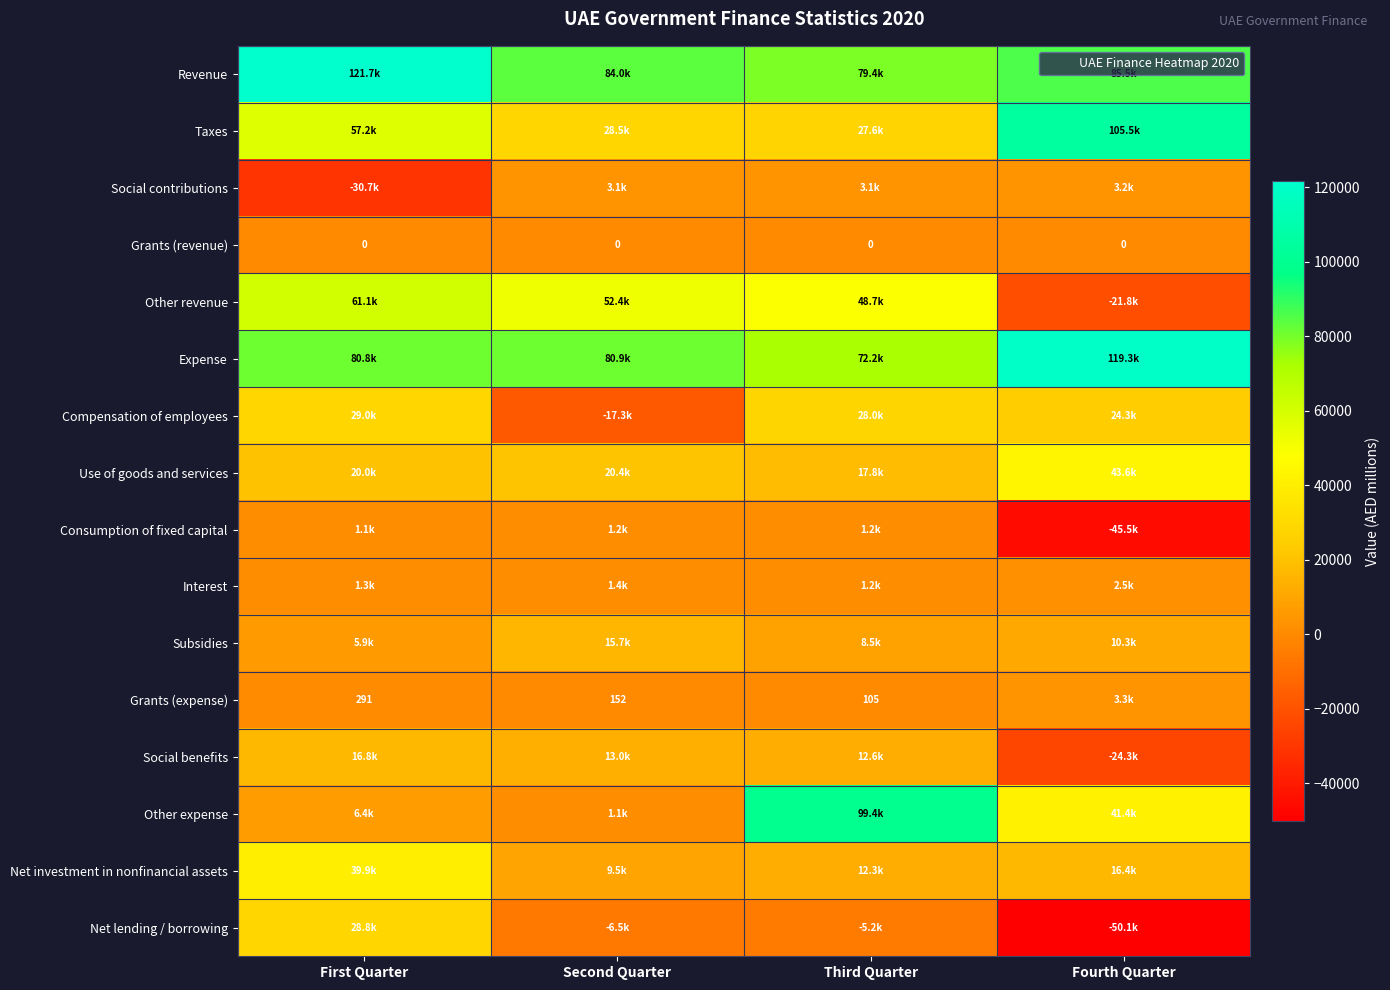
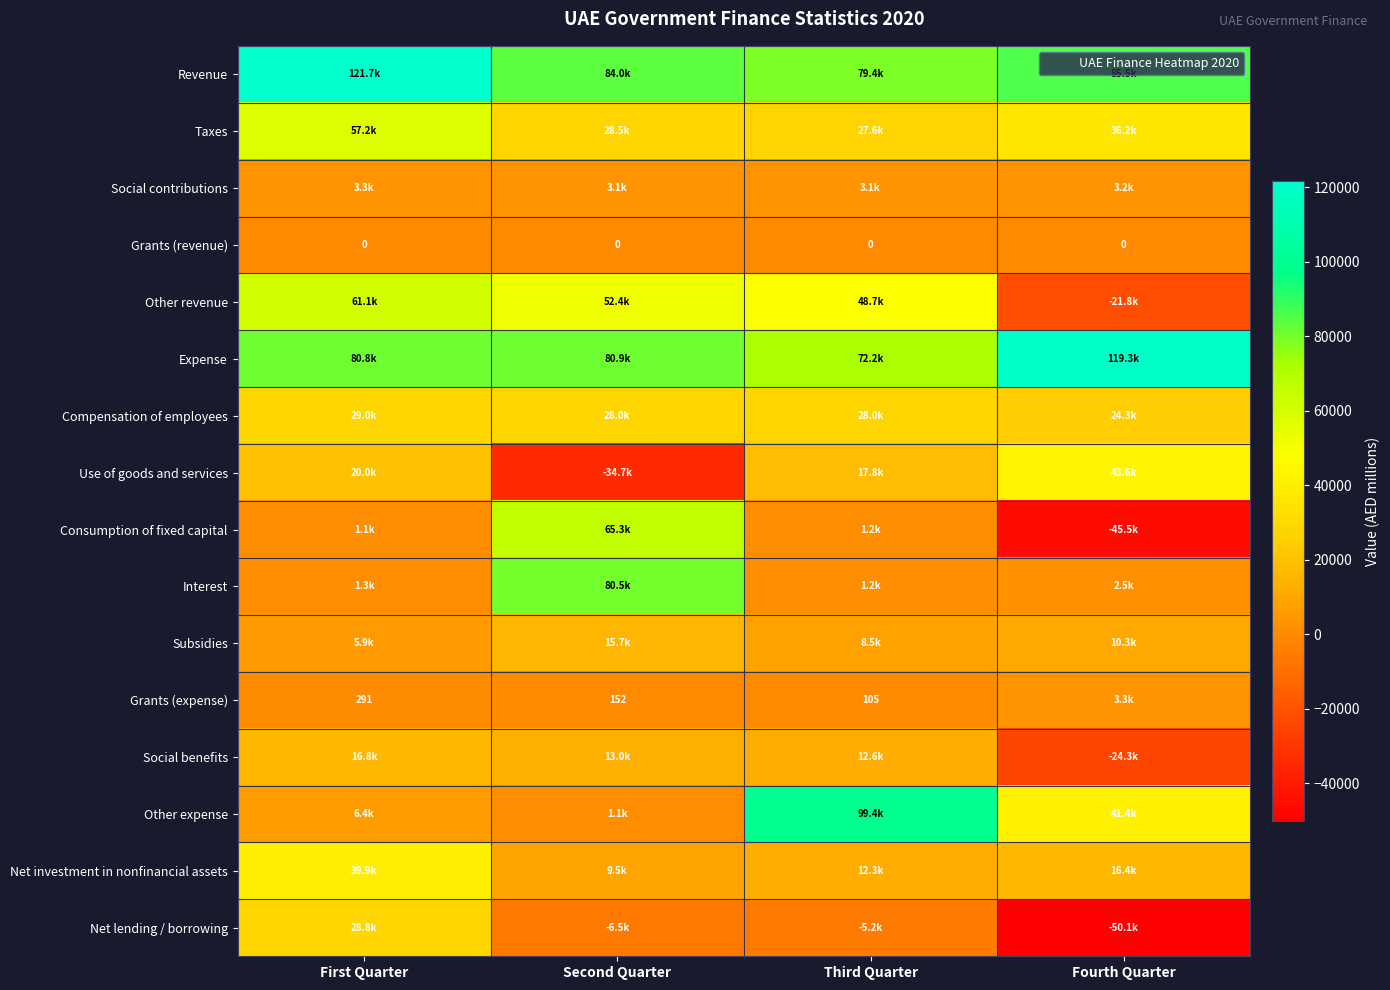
Taxes, Fourth Quarter: 105.5k -> 36.2k
Social contributions, First Quarter: -30.7k -> 3.3k
Compensation of employees, Second Quarter: -17.3k -> 28.0k
Use of goods and services, Second Quarter: 20.4k -> -34.7k
Consumption of fixed capital, Second Quarter: 1.2k -> 65.3k
Interest, Second Quarter: 1.4k -> 80.5k
